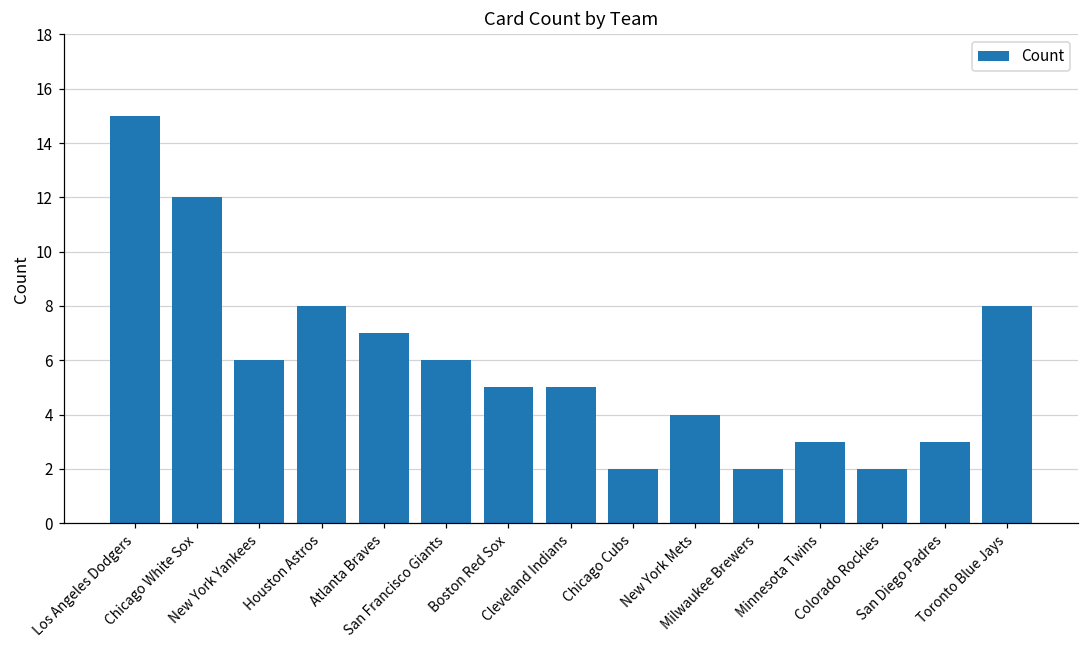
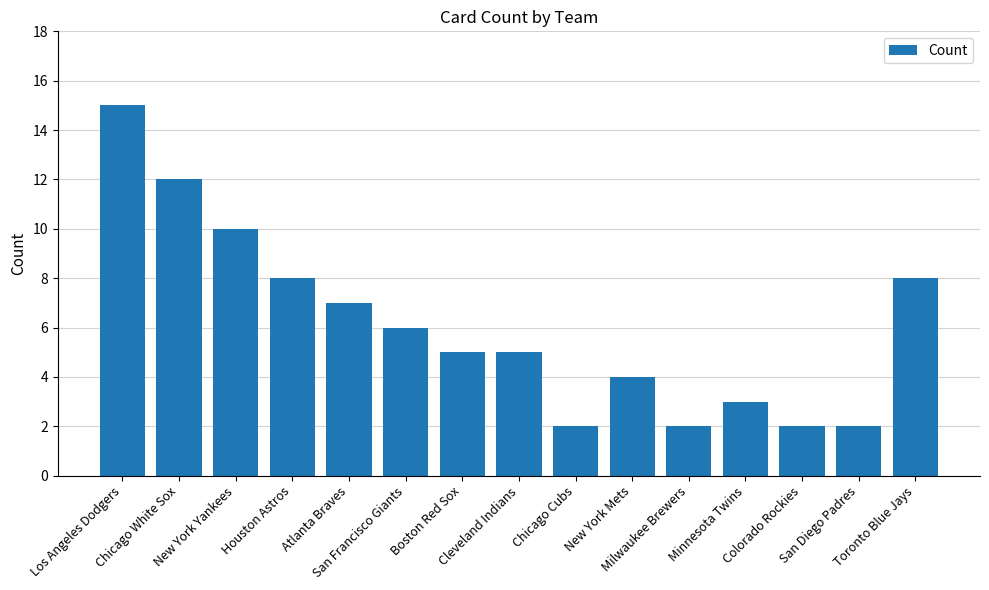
New York Yankees: 6 -> 10
San Diego Padres: 3 -> 2
